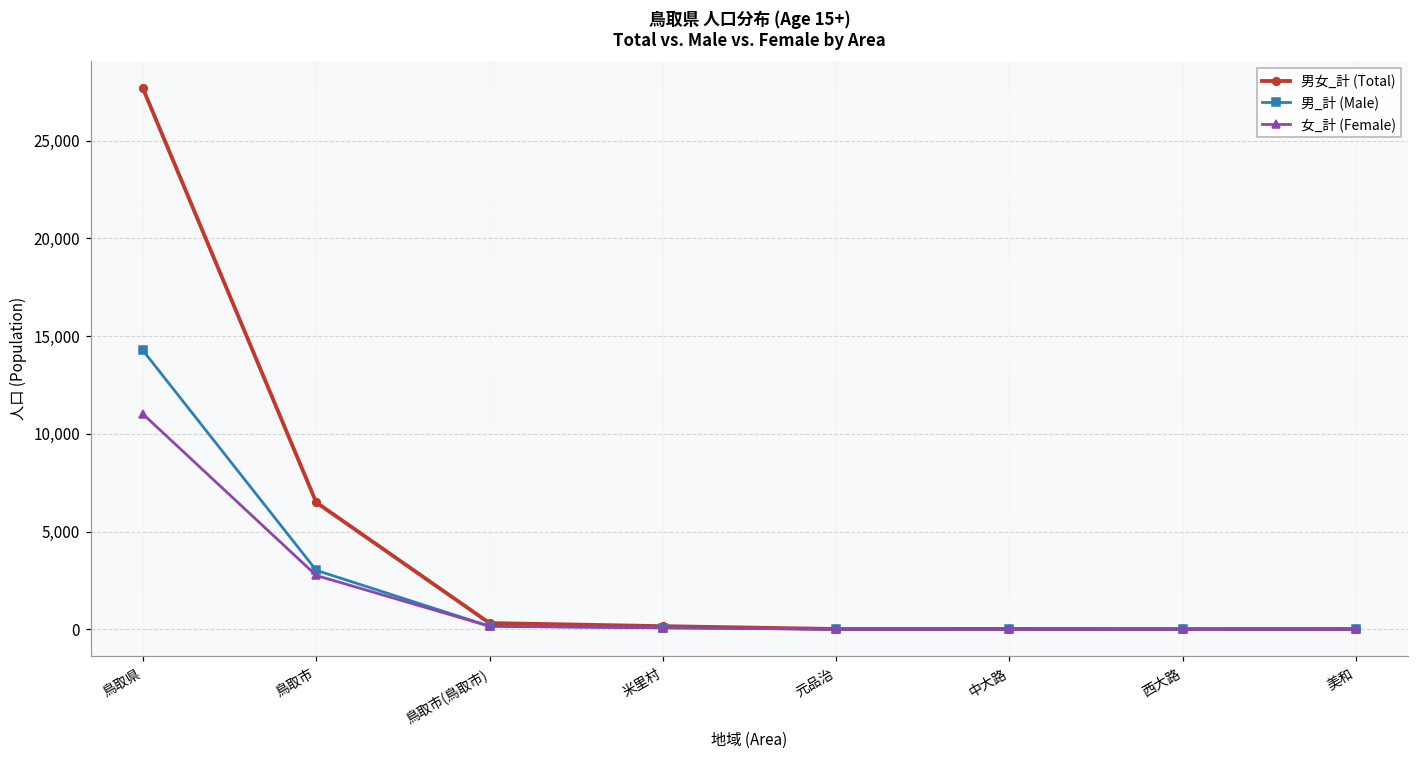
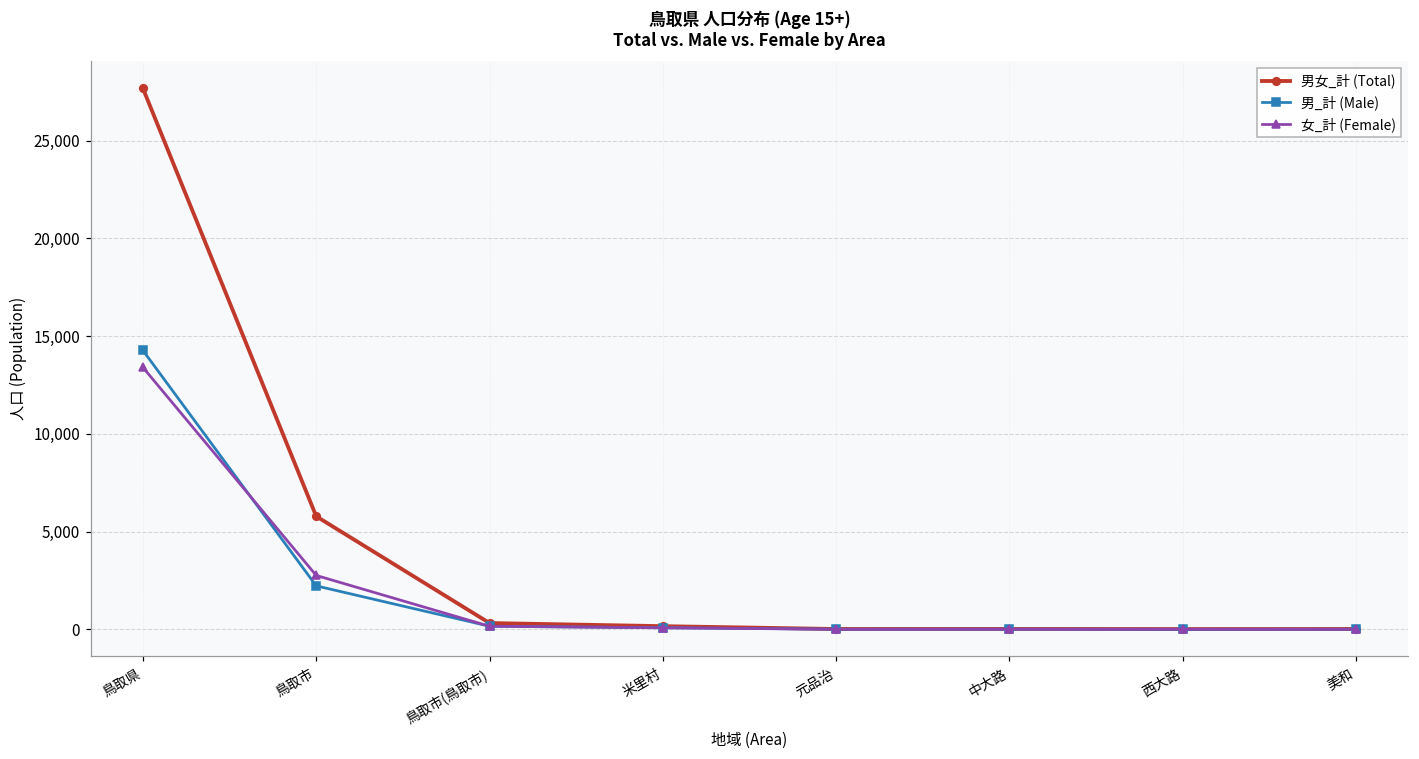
女_計 (Female), 鳥取県: 11,000 -> 13,400
男女_計 (Total), 鳥取市: 6,500 -> 5,800
男_計 (Male), 鳥取市: 3,000 -> 2,200
